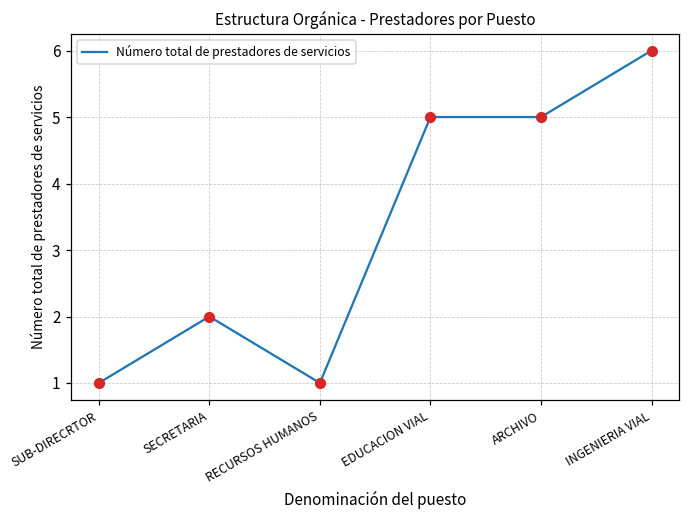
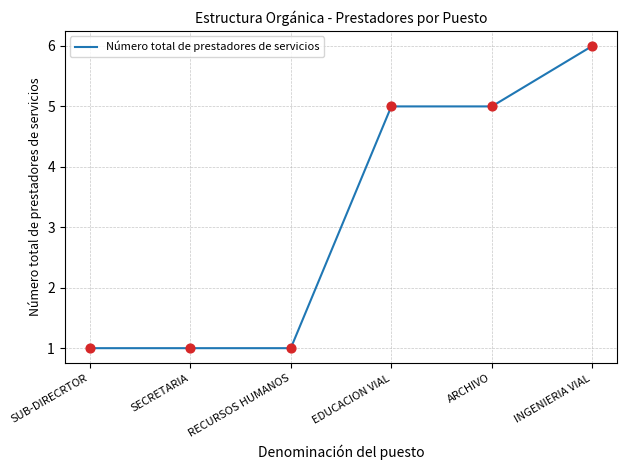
SECRETARIA: 2 -> 1
